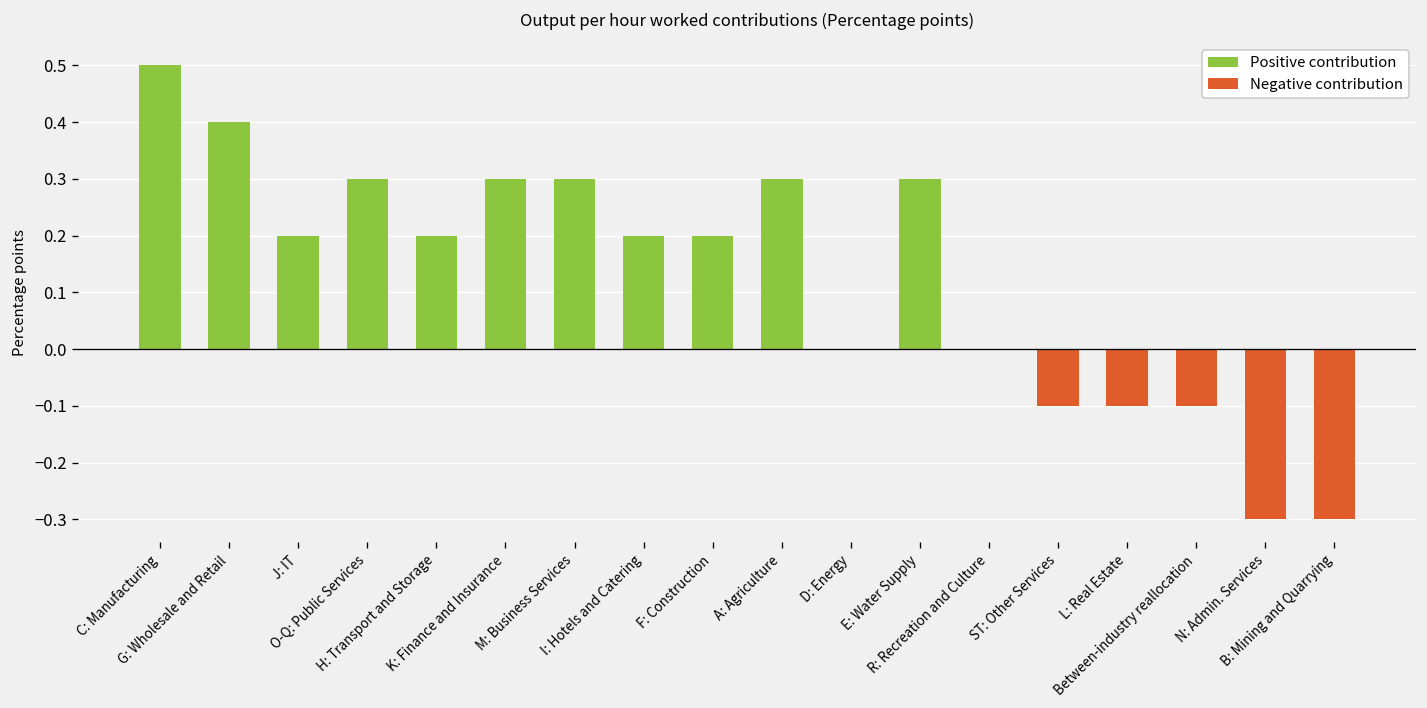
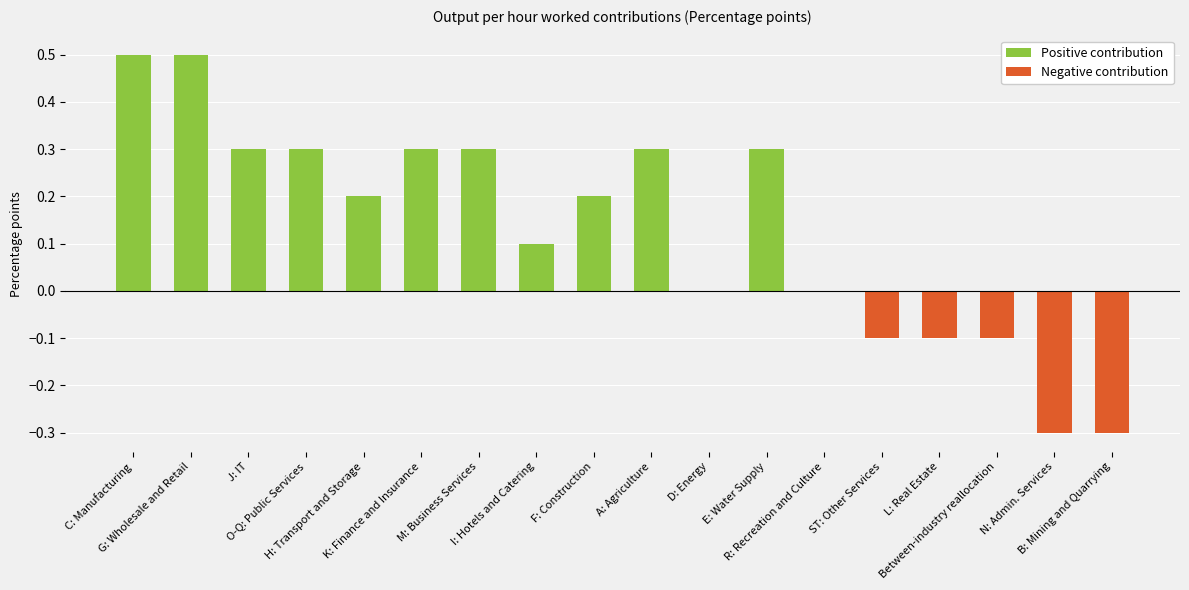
Positive contribution, G: Wholesale and Retail: 0.4 -> 0.5
Positive contribution, J: IT: 0.2 -> 0.3
Positive contribution, I: Hotels and Catering: 0.2 -> 0.1
